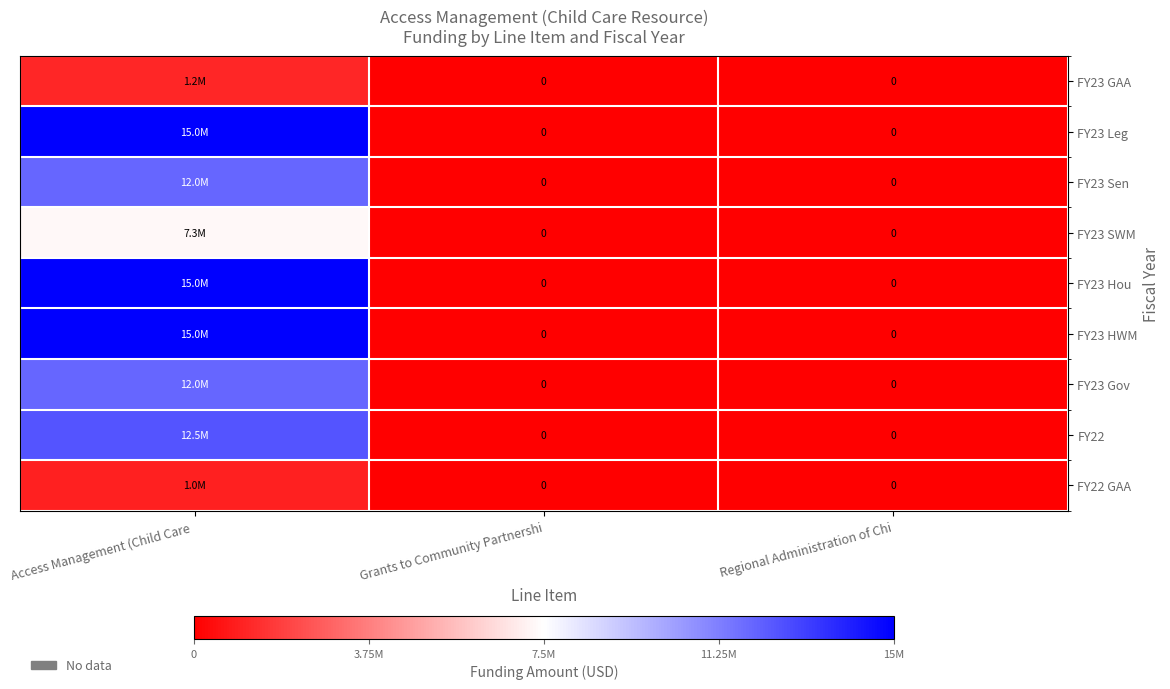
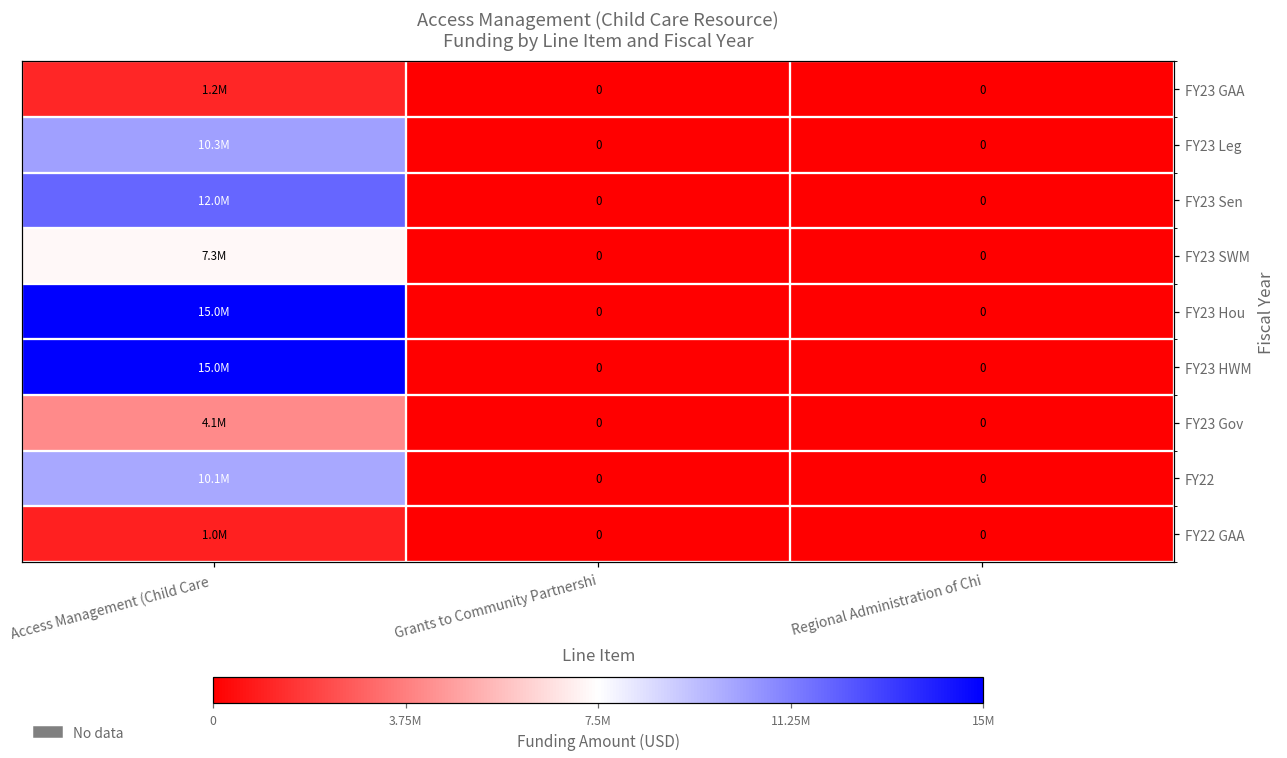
FY23 Leg, Access Management (Child Care: 15.0M -> 10.3M
FY23 Gov, Access Management (Child Care: 12.0M -> 4.1M
FY22, Access Management (Child Care: 12.5M -> 10.1M
